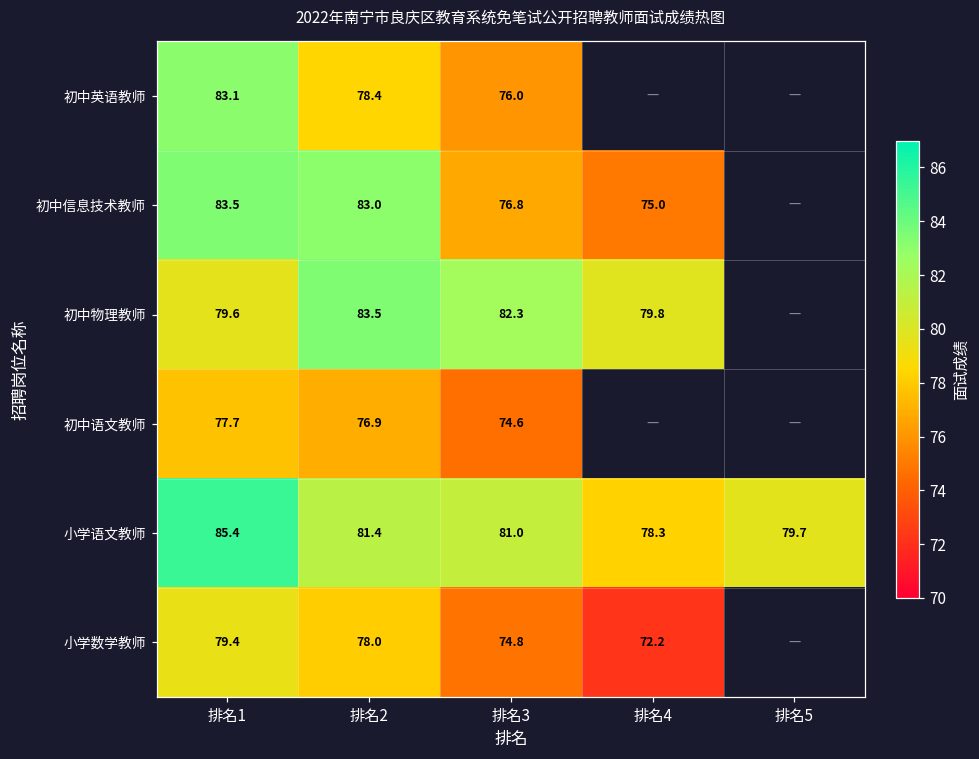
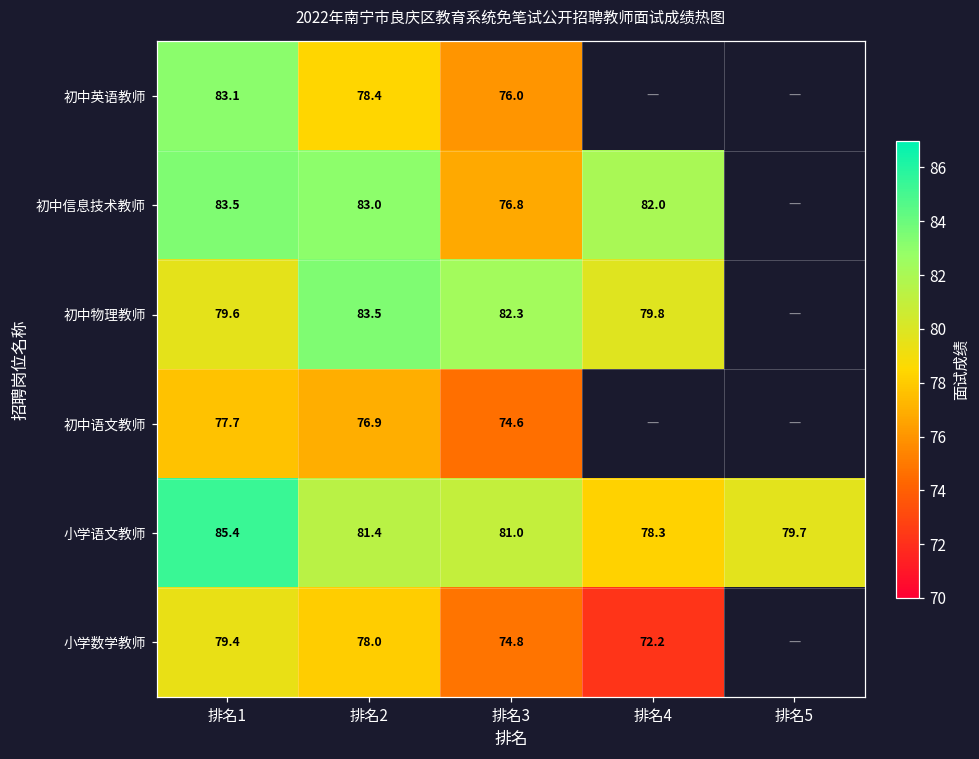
初中信息技术教师, 排名4: 75.0 -> 82.0
